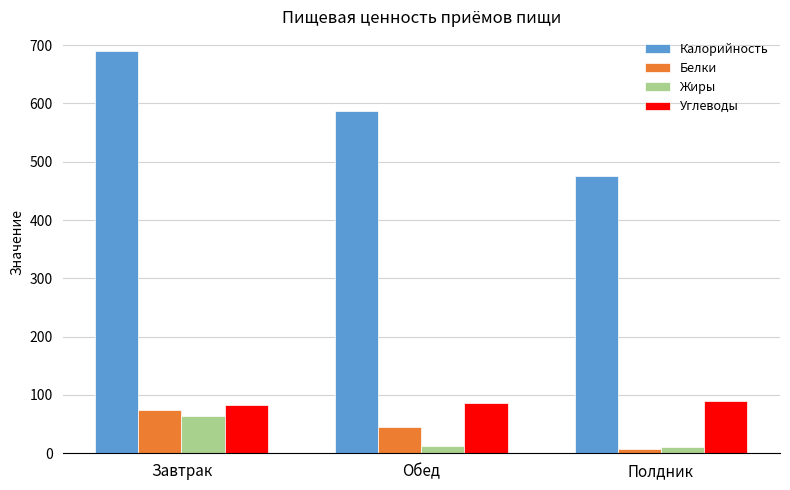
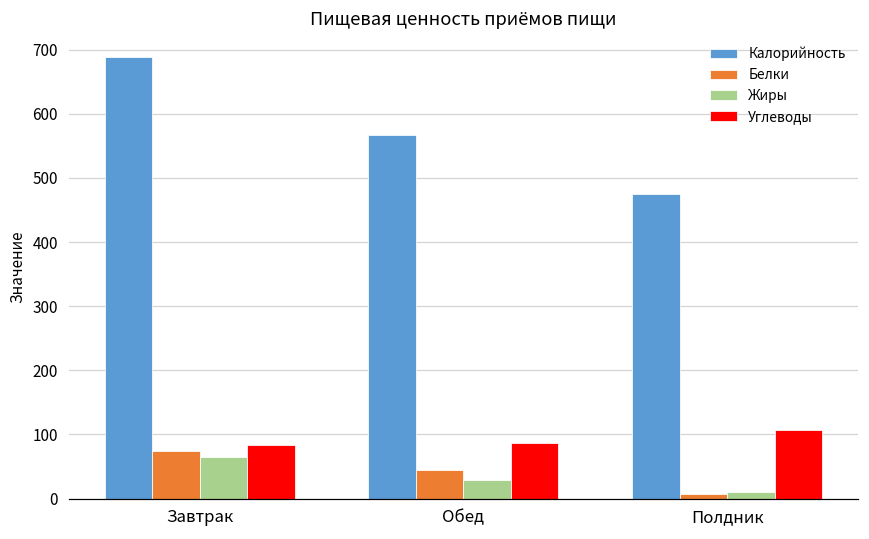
Калорийность, Обед: 590 -> 570
Жиры, Обед: 10 -> 30
Углеводы, Полдник: 90 -> 110
